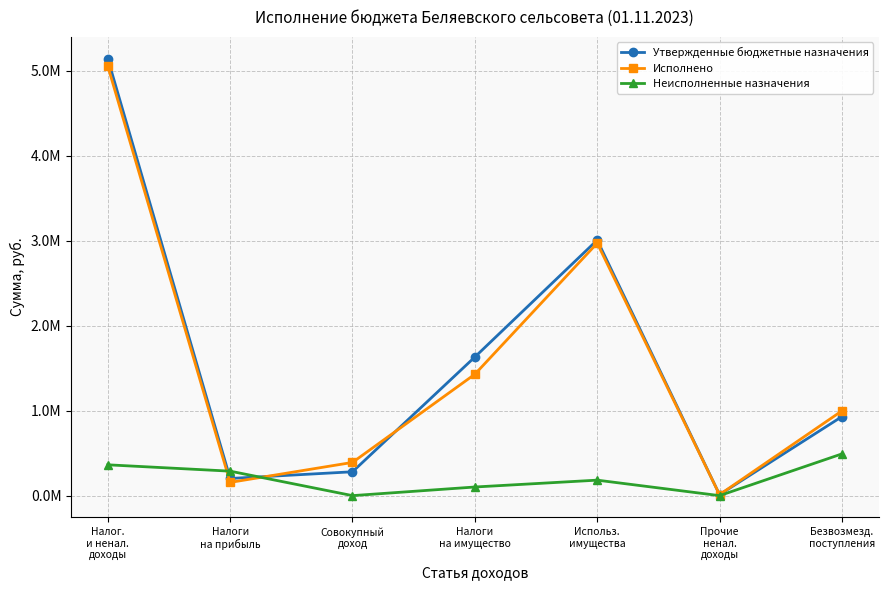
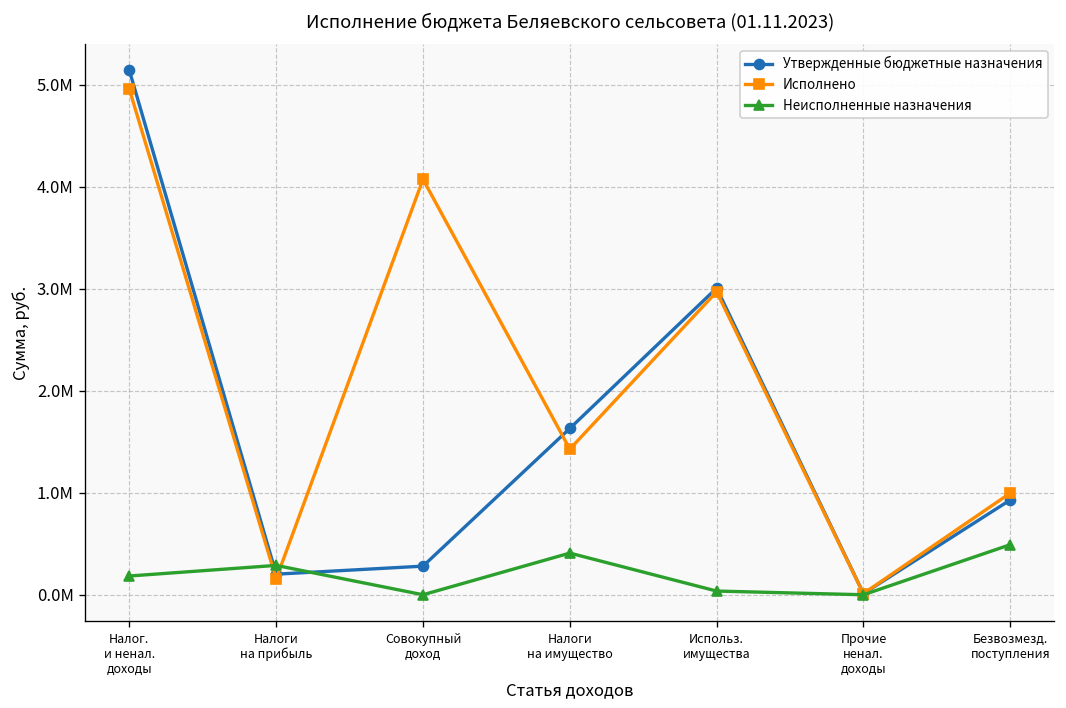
Исполнено, Налог. и ненал. доходы: 5100000 -> 5000000
Неисполненные назначения, Налог. и ненал. доходы: 400000 -> 200000
Исполнено, Совокупный доход: 400000 -> 4100000
Неисполненные назначения, Налоги на имущество: 100000 -> 400000
Неисполненные назначения, Использ. имущества: 200000 -> 0
